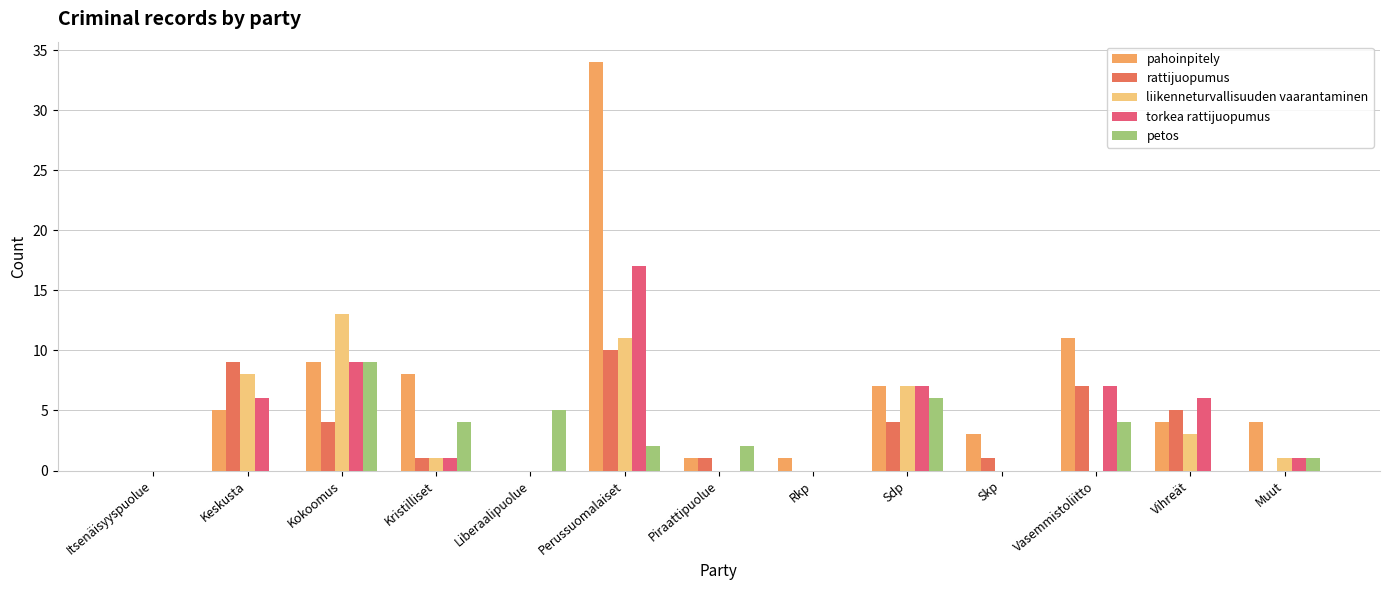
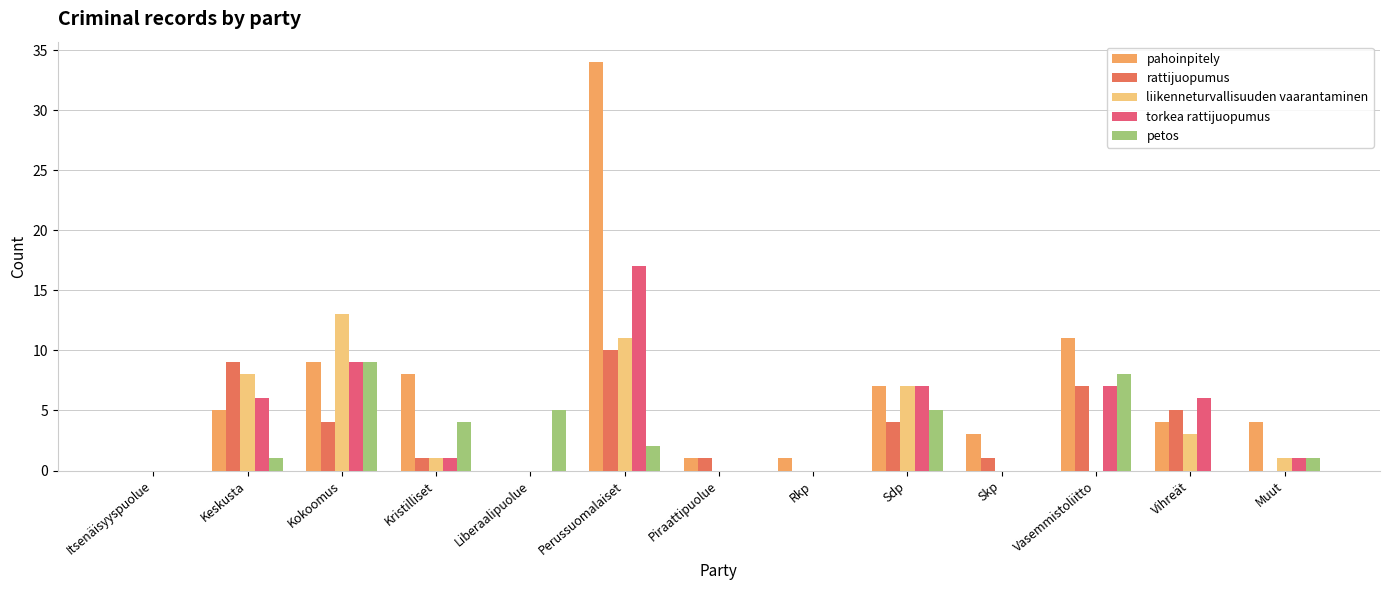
petos, Keskusta: 0 -> 1
petos, Piraattipuolue: 2 -> 0
petos, Sdp: 6 -> 5
petos, Vasemmistoliitto: 4 -> 8
